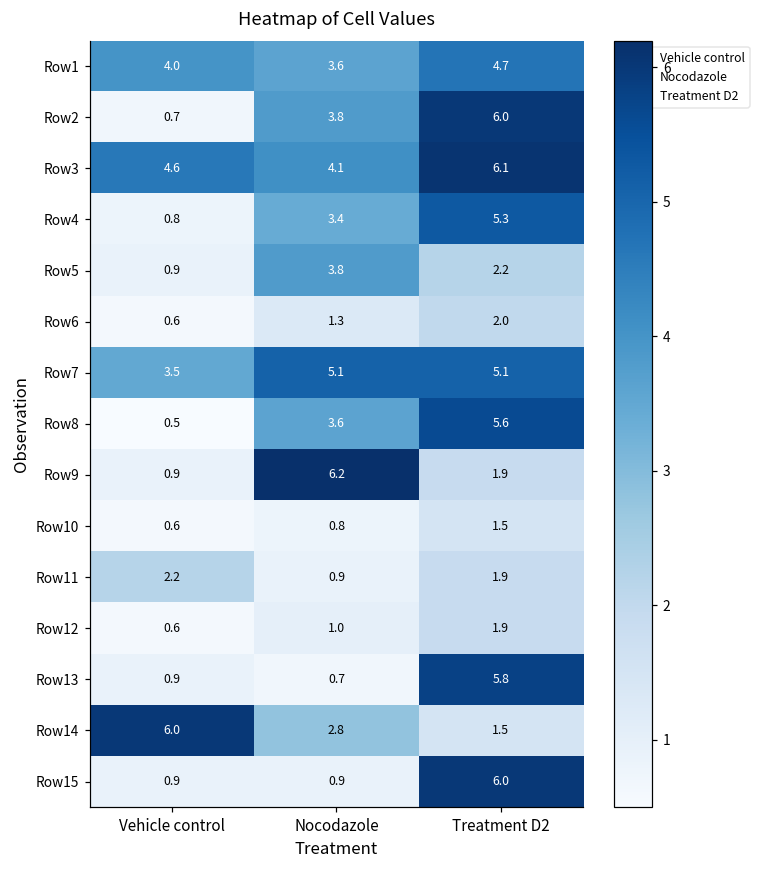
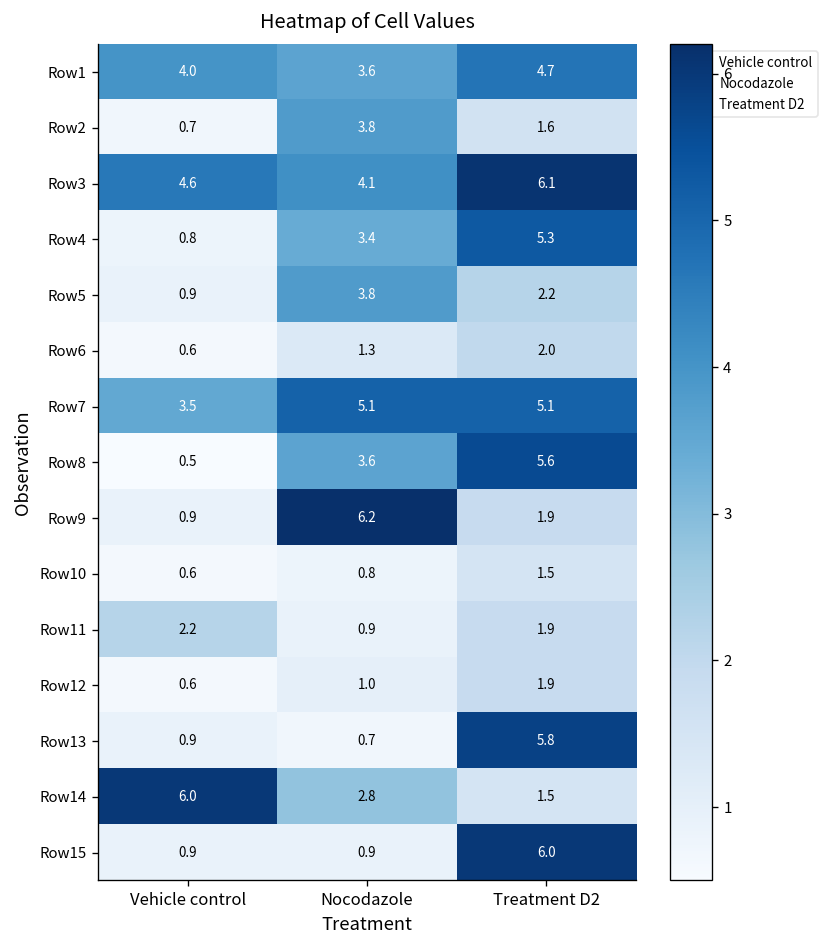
Row2, Treatment D2: 6.0 -> 1.6
